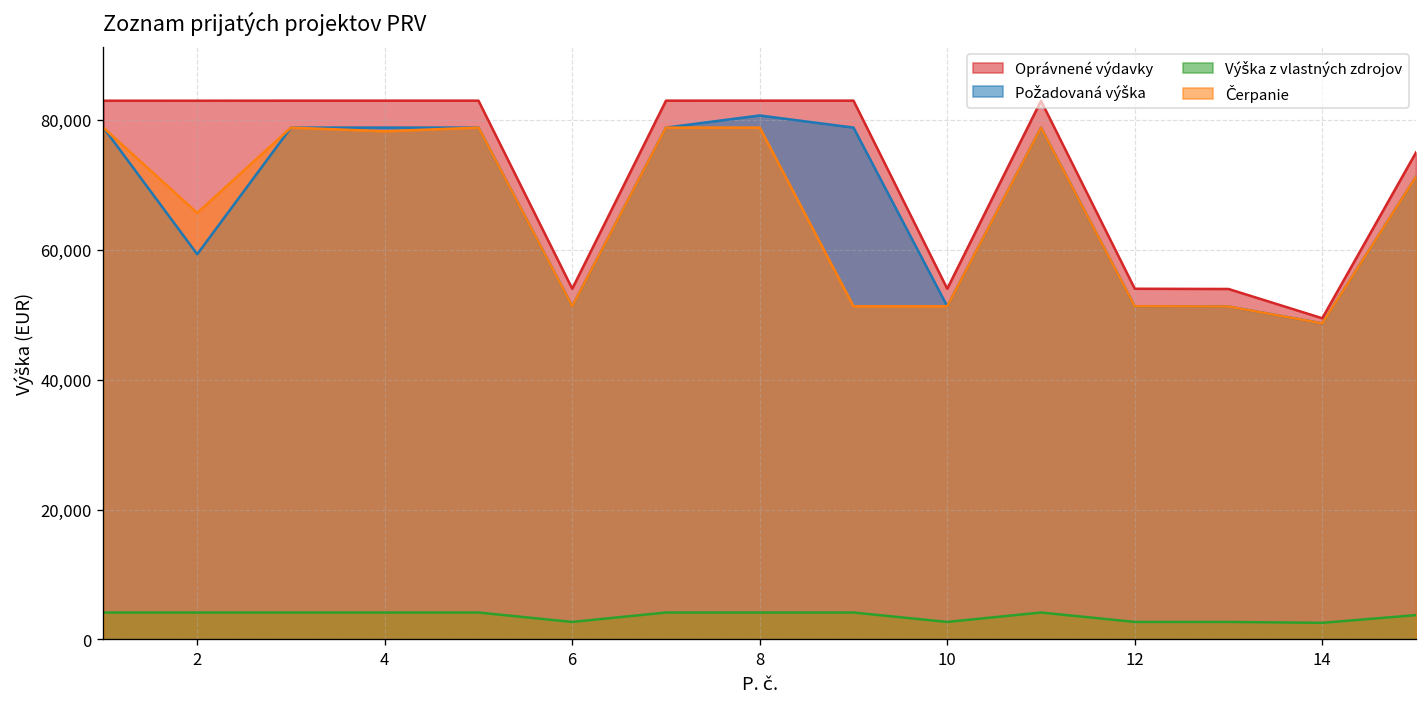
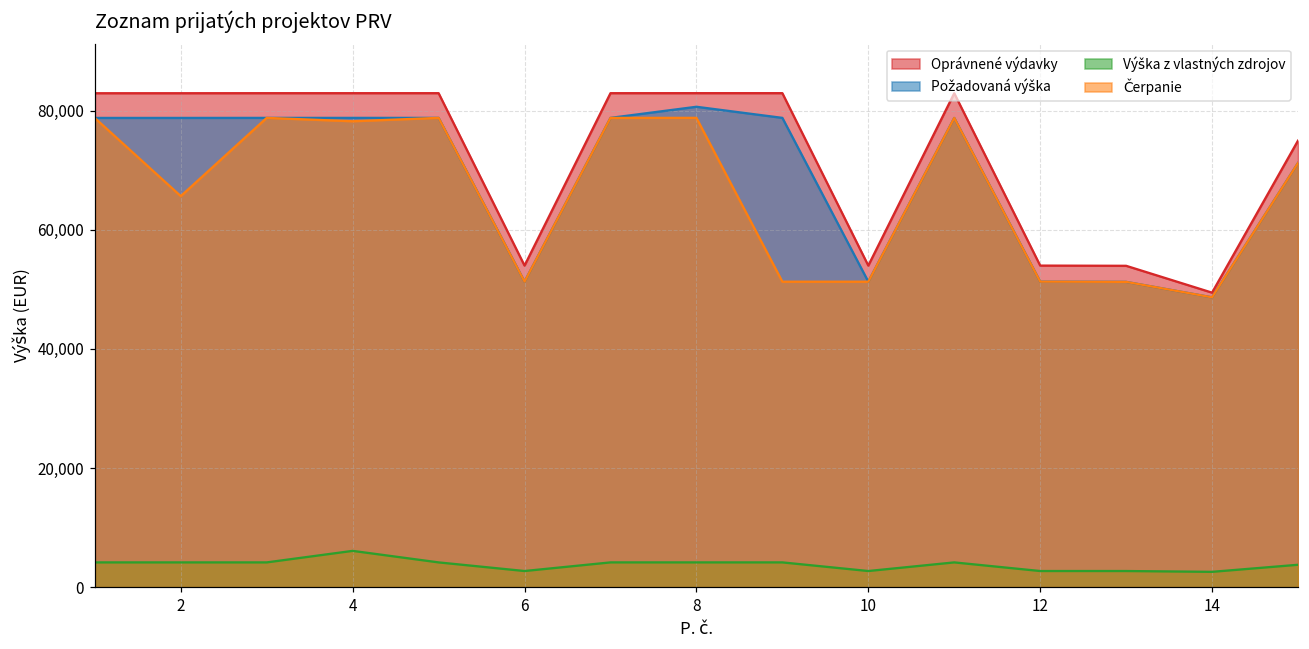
Požadovaná výška, 2: 59,000 -> 79,000
Výška z vlastných zdrojov, 4: 4,000 -> 6,000
